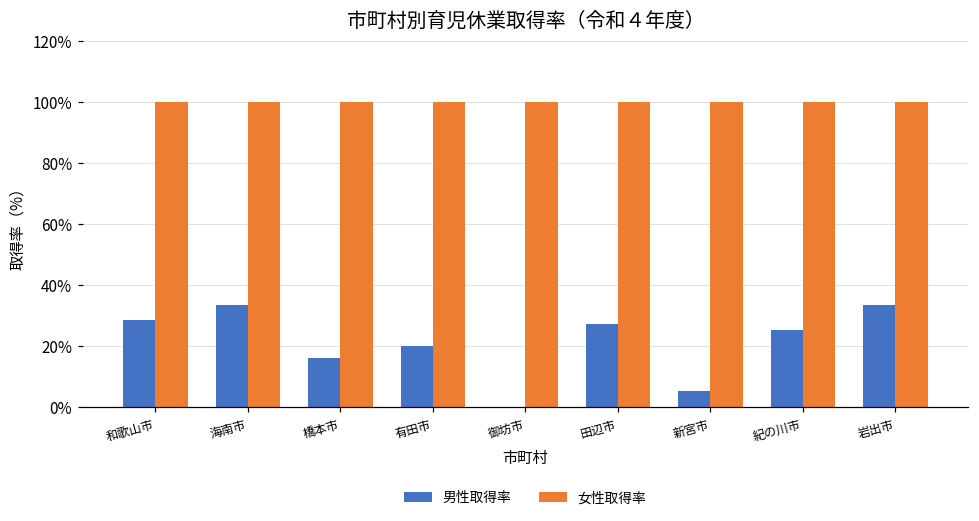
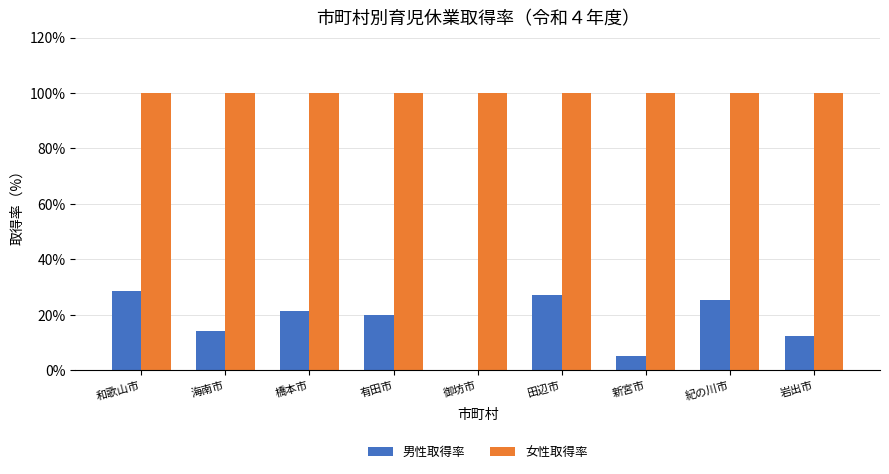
男性取得率, 海南市: 34% -> 14%
男性取得率, 橋本市: 16% -> 21%
男性取得率, 岩出市: 33% -> 12%
